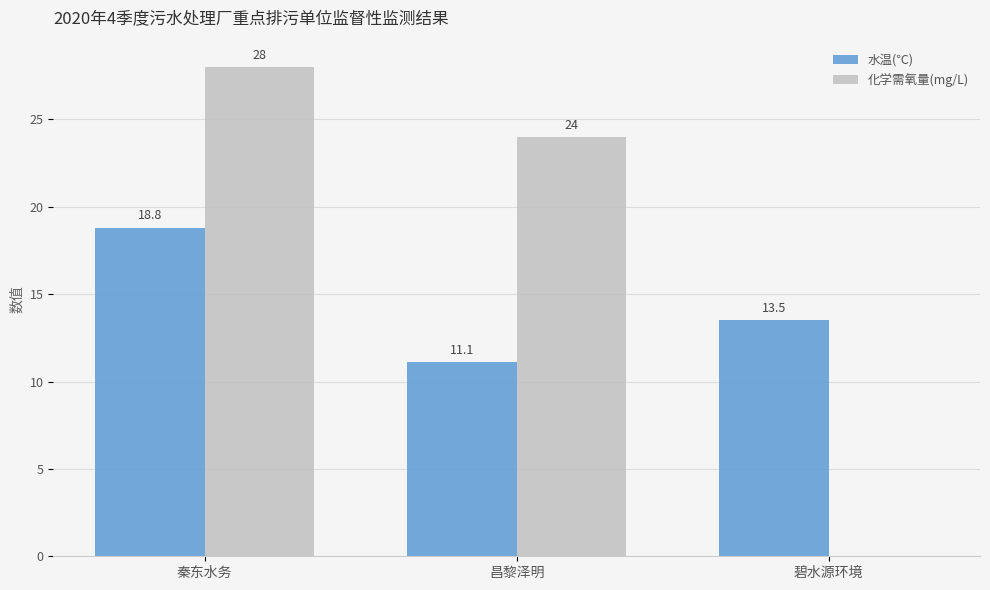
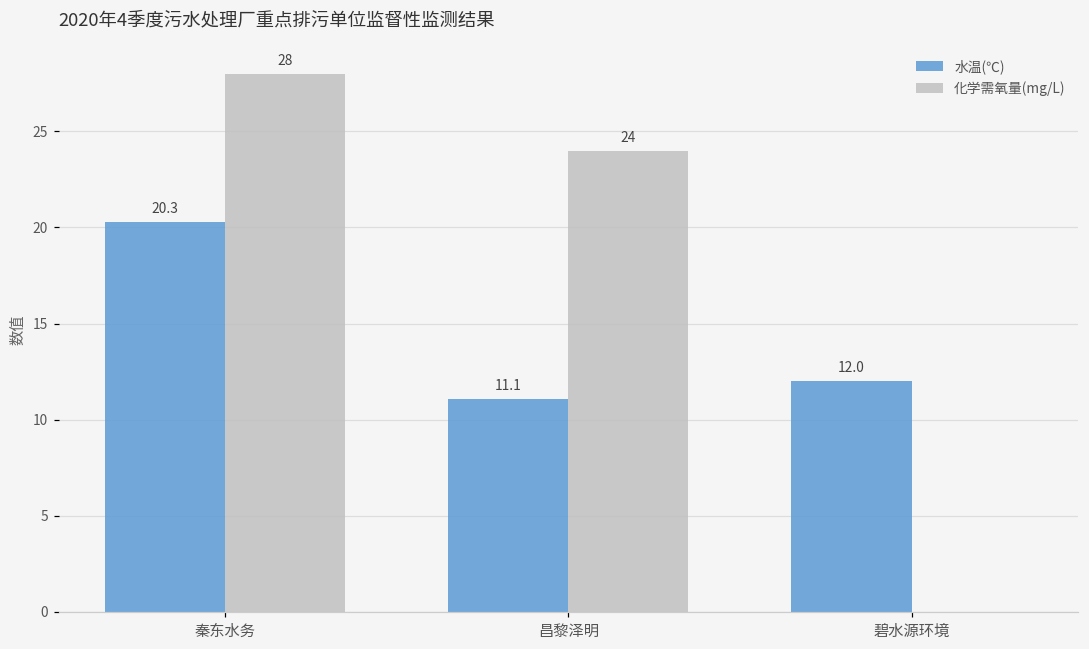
水温(℃), 秦东水务: 18.8 -> 20.3
水温(℃), 碧水源环境: 13.5 -> 12.0
